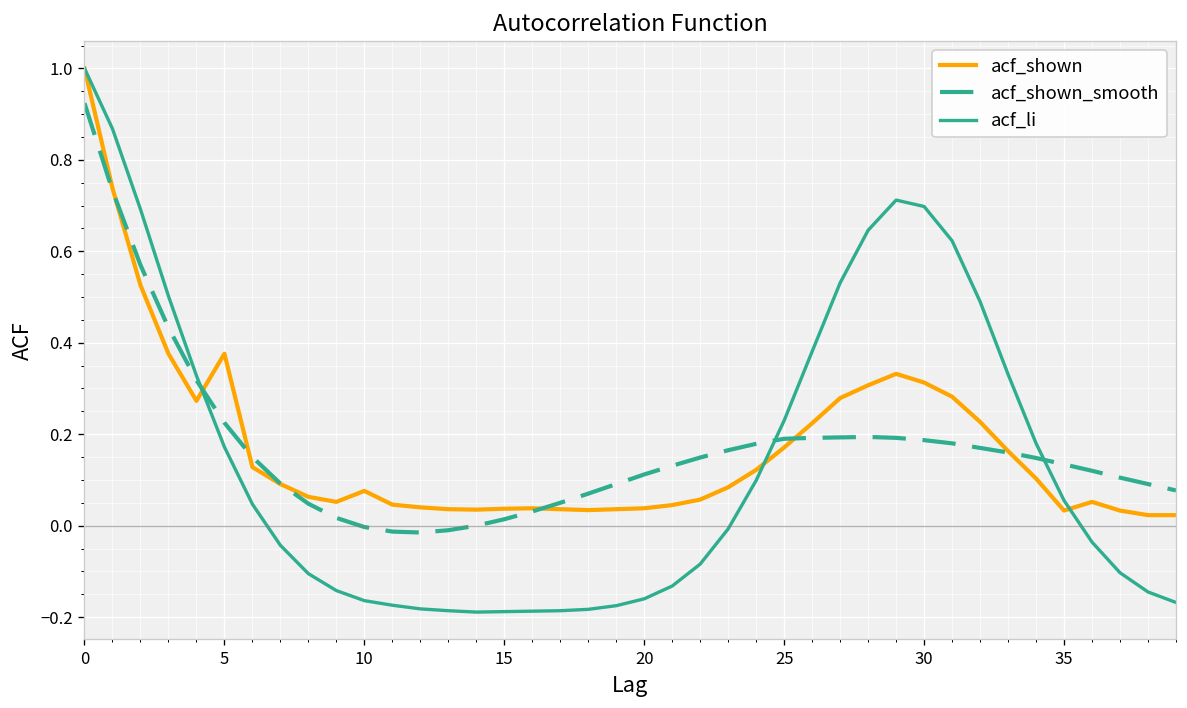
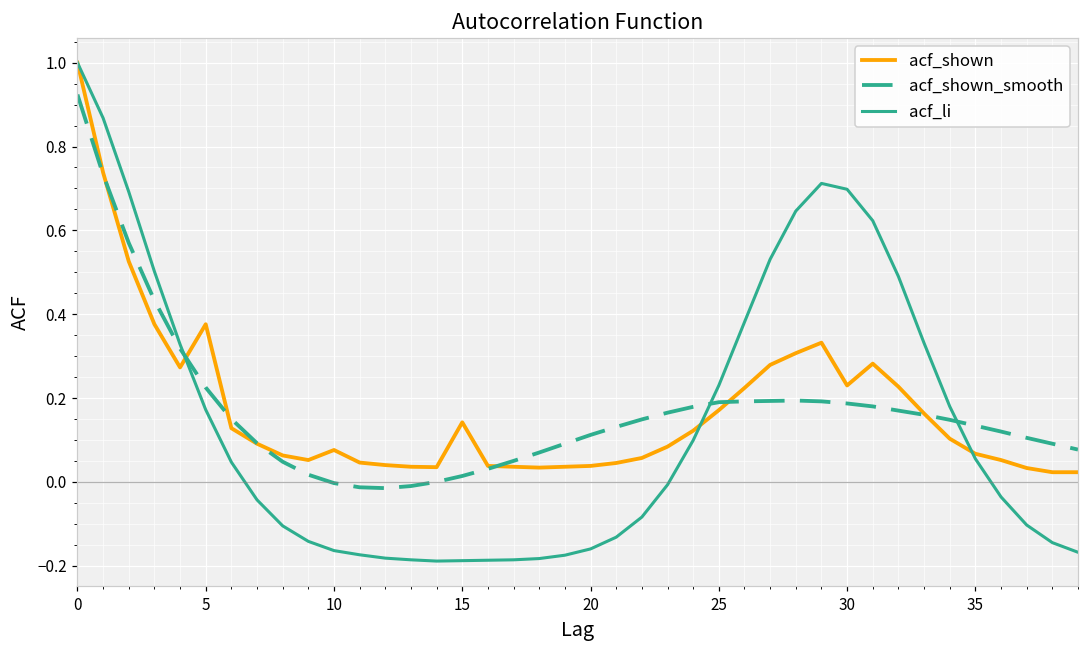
acf_shown, 15: 0.04 -> 0.14
acf_shown, 30: 0.31 -> 0.23
acf_shown, 35: 0.03 -> 0.07
